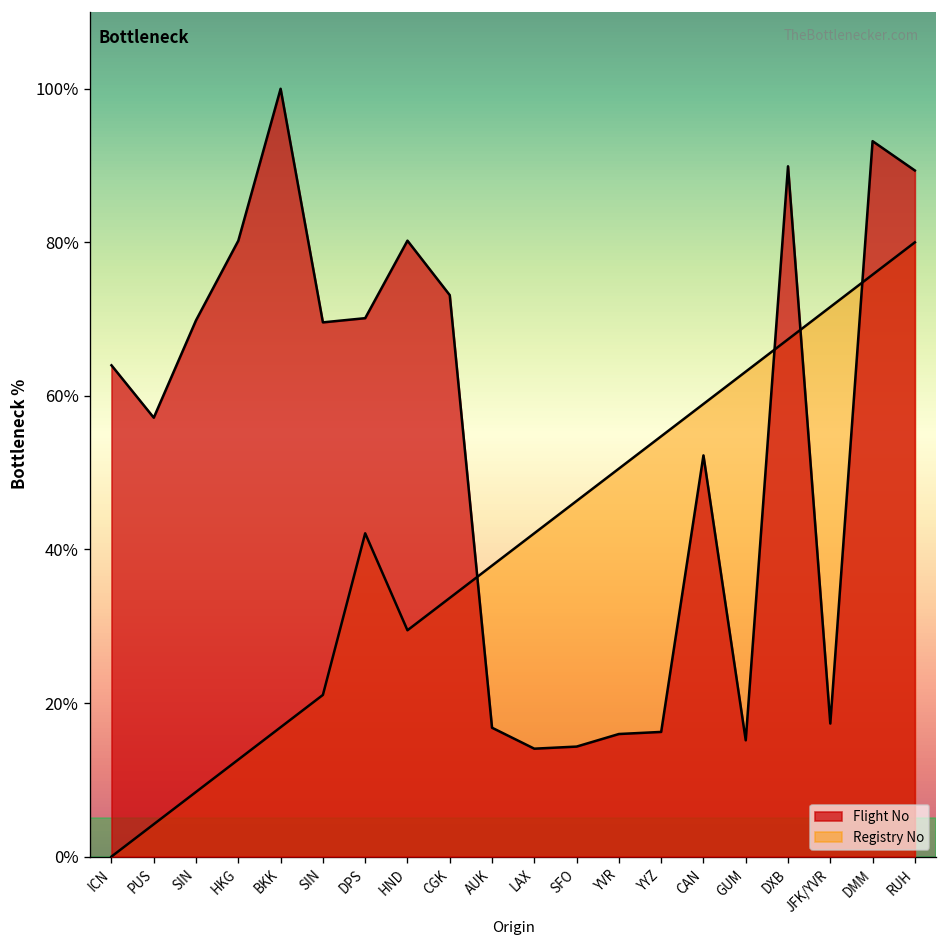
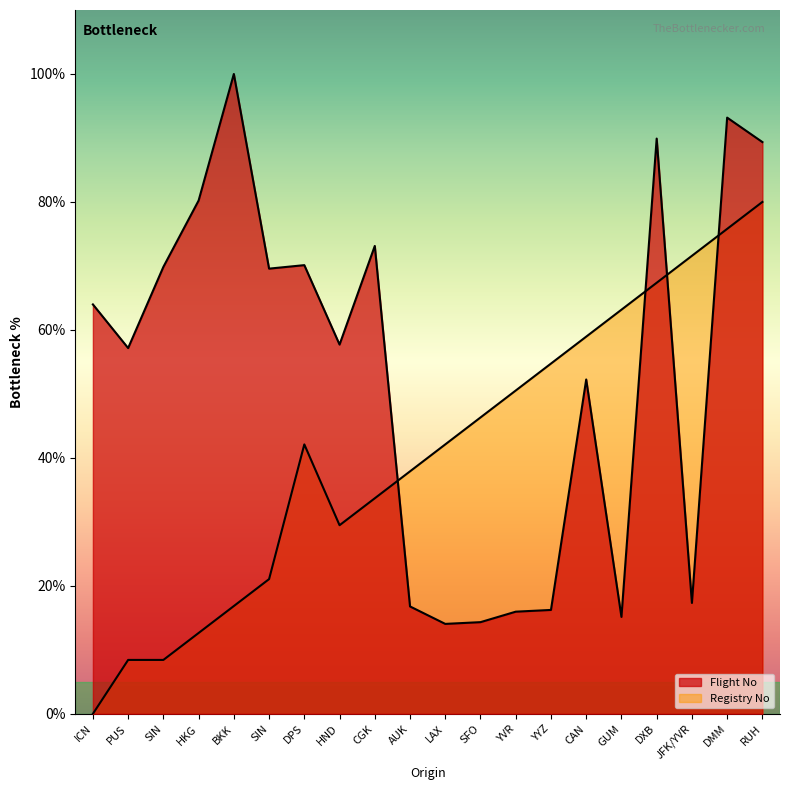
Registry No, PUS: 4% -> 8%
Flight No, HND: 80% -> 58%
